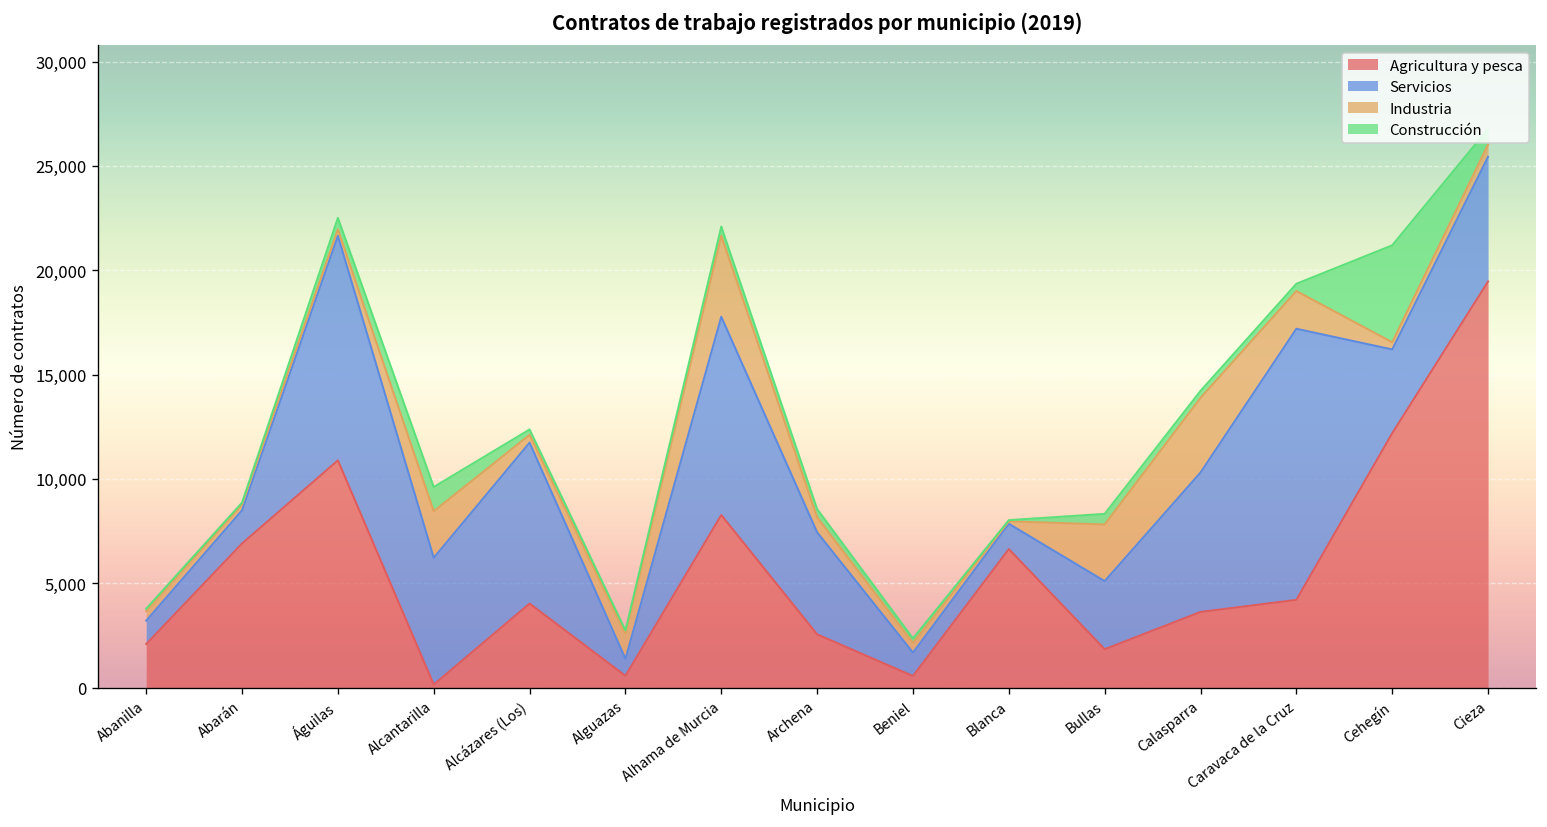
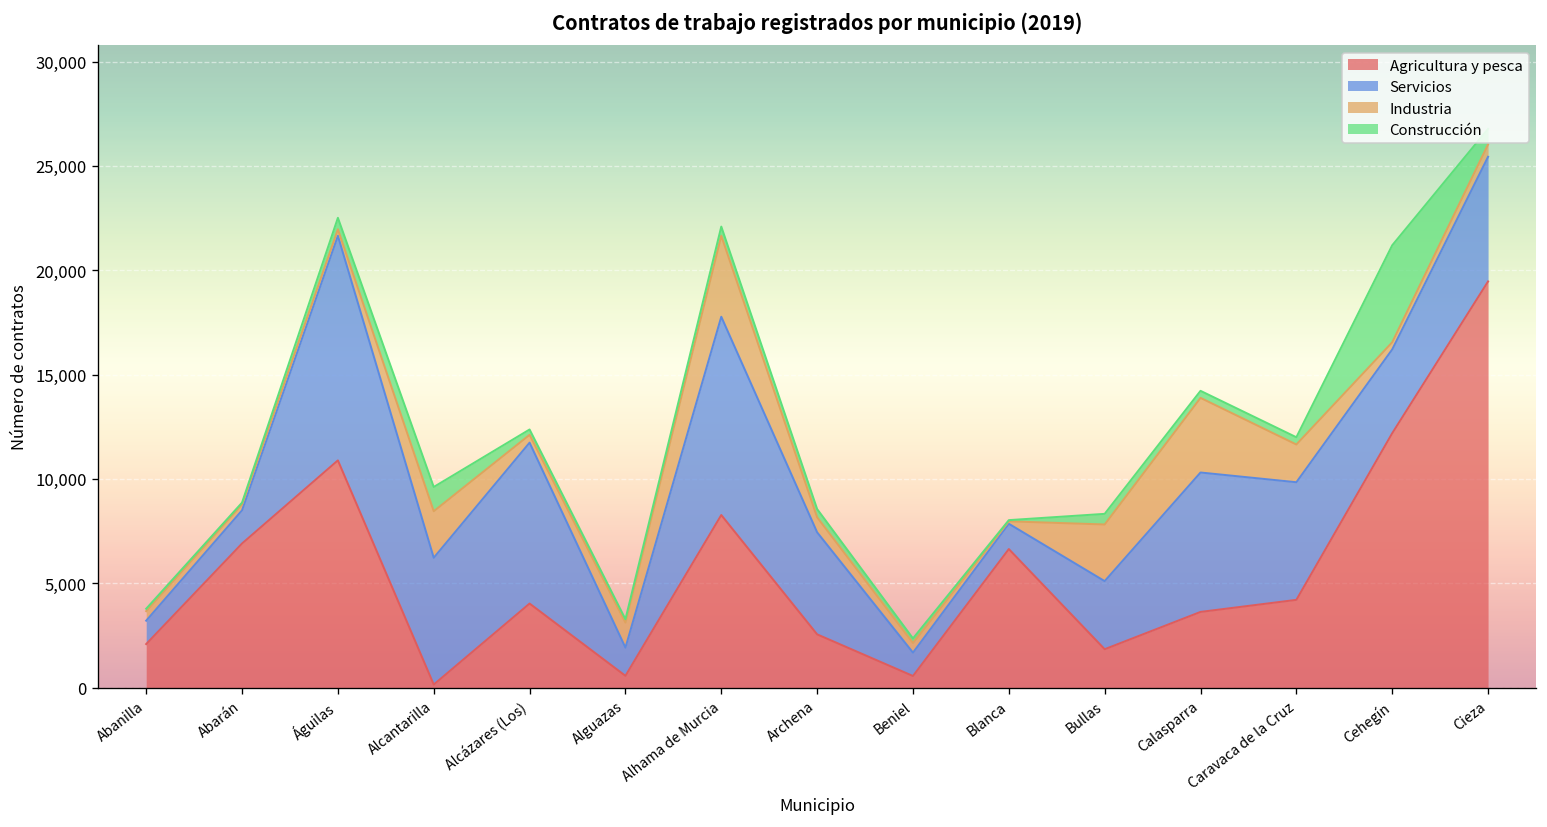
Servicios, Alguazas: 800 -> 1,400
Servicios, Caravaca de la Cruz: 13,000 -> 5,600
